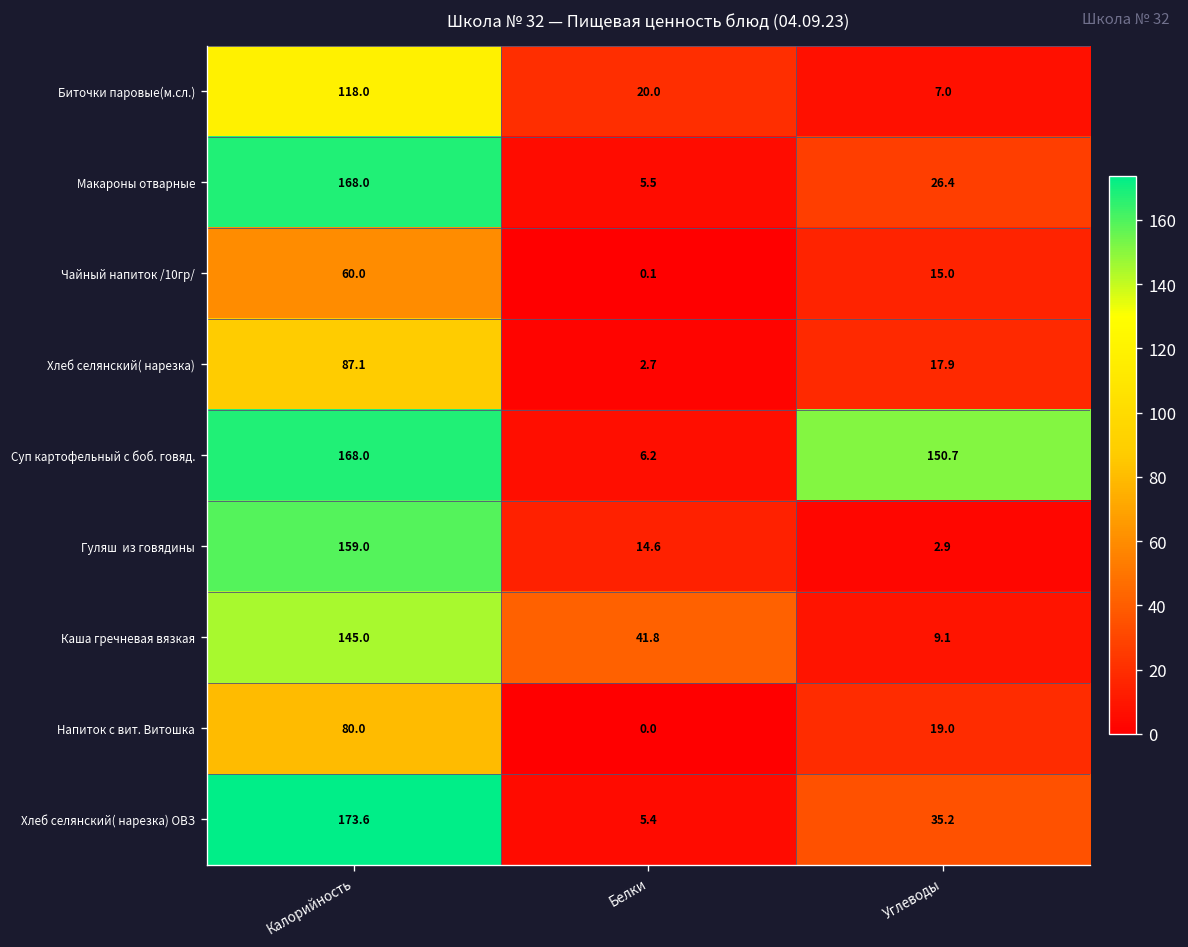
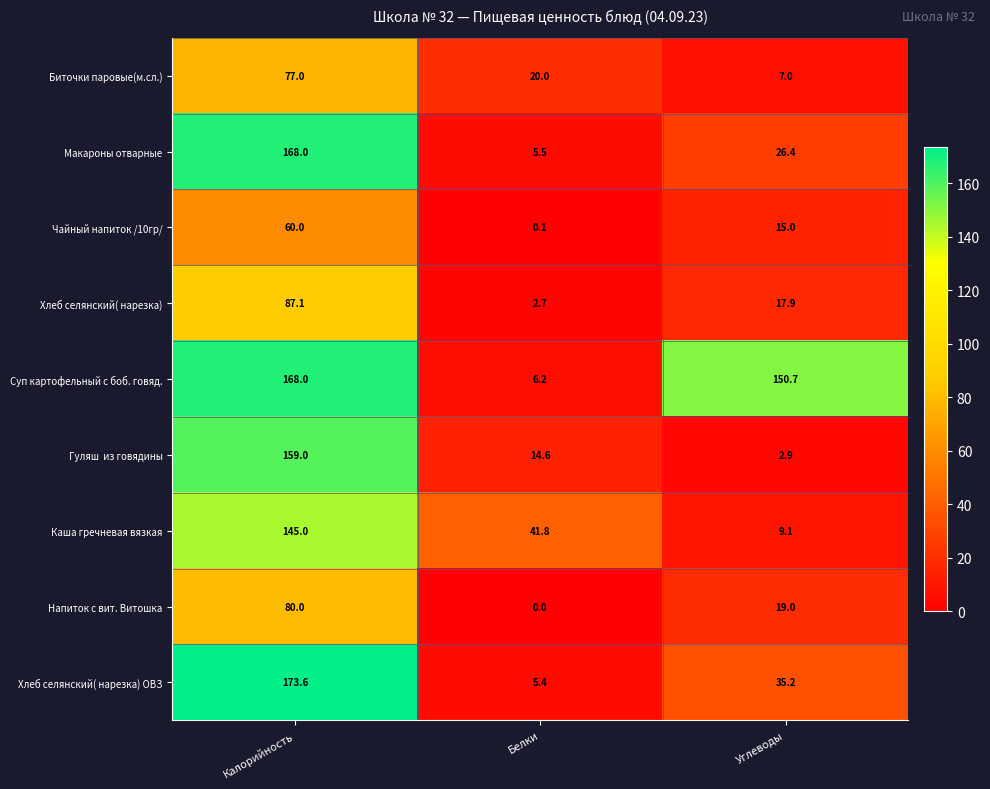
Биточки паровые(м.сл.), Калорийность: 118.0 -> 77.0
